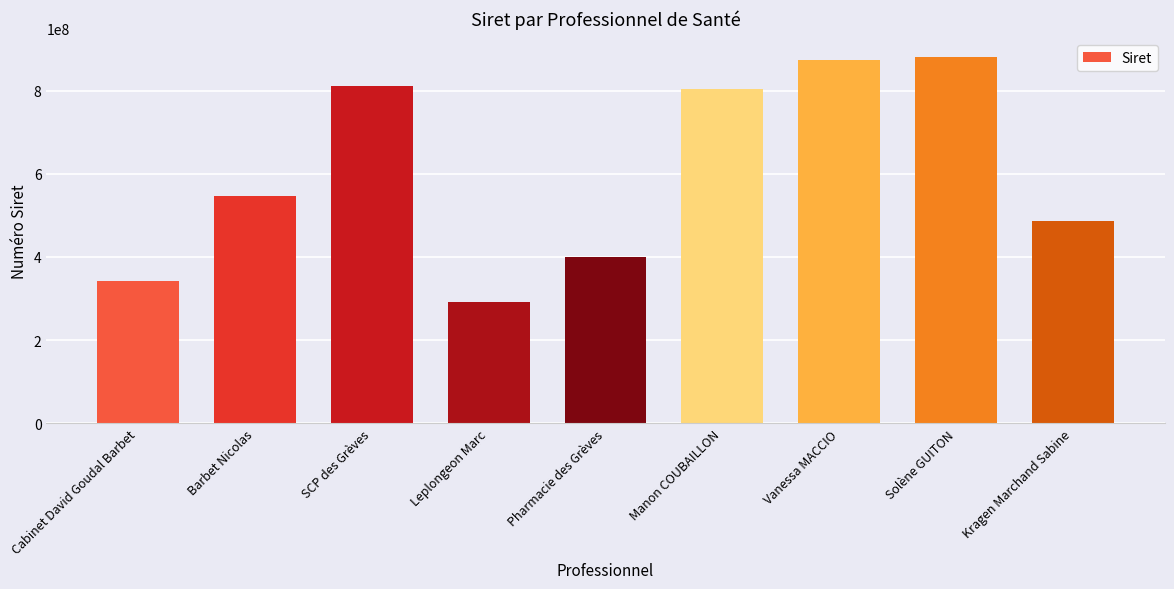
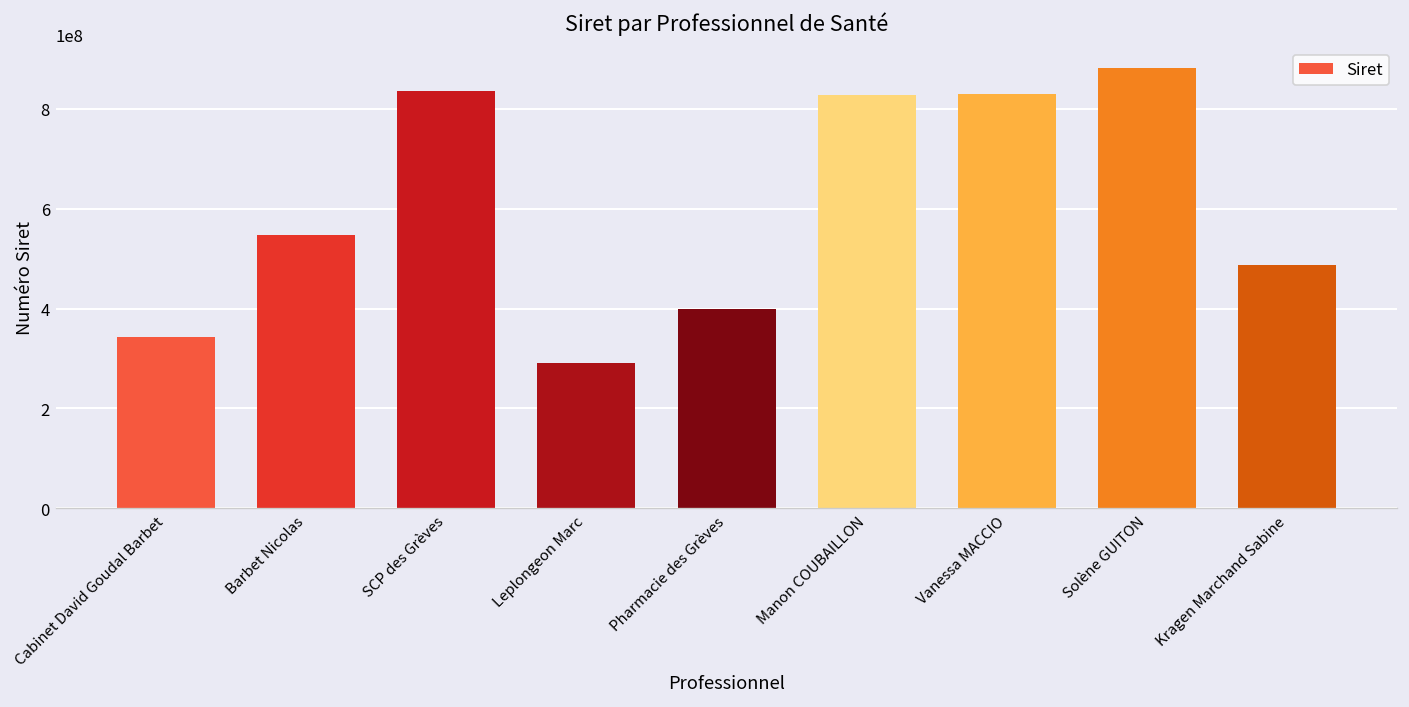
SCP des Grèves: 810000000 -> 830000000
Manon COUBAILLON: 800000000 -> 830000000
Vanessa MACCIO: 870000000 -> 830000000
